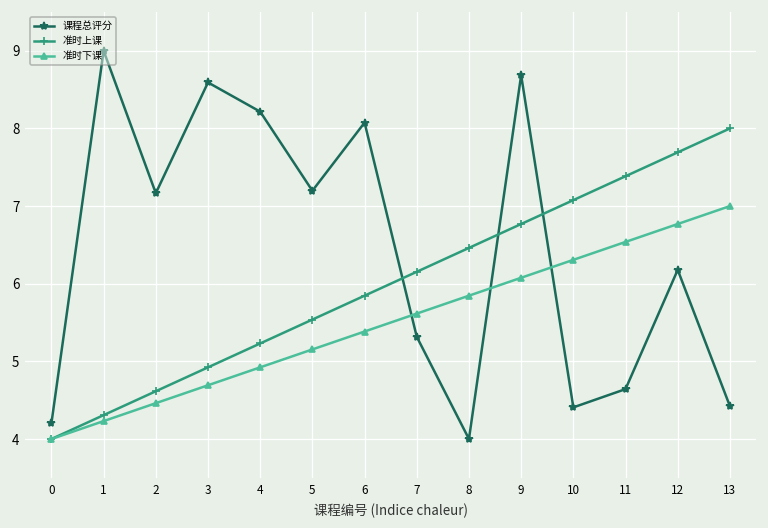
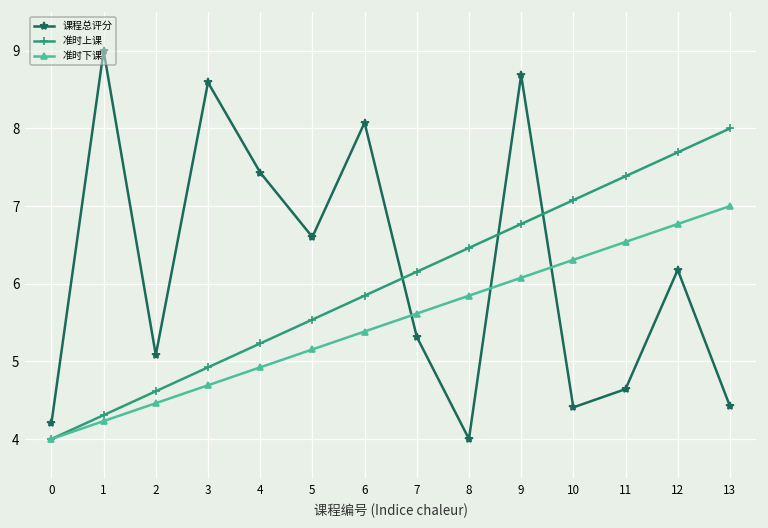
课程总评分, 2: 7.2 -> 5.1
课程总评分, 4: 8.2 -> 7.4
课程总评分, 5: 7.2 -> 6.6
